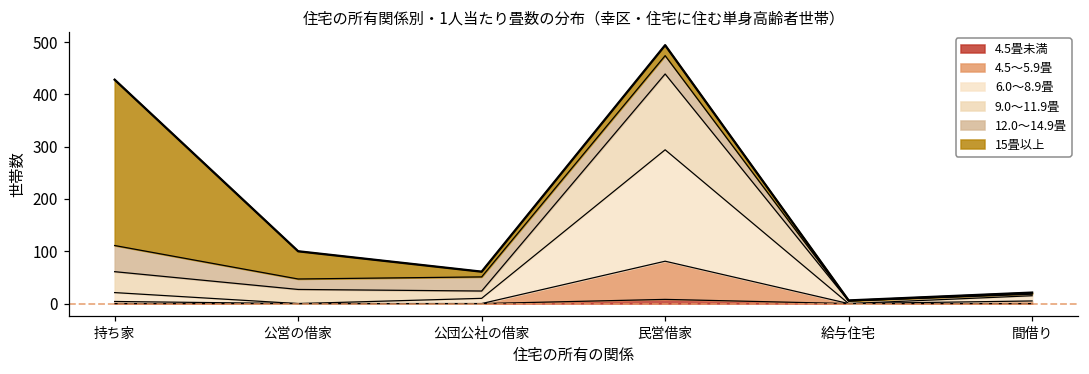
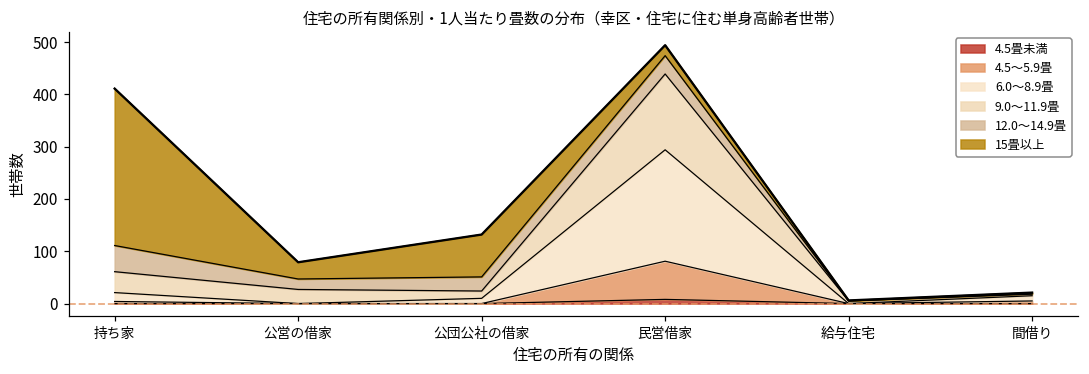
15畳以上, 持ち家: 320 -> 300
15畳以上, 公営の借家: 50 -> 30
15畳以上, 公団公社の借家: 10 -> 80
